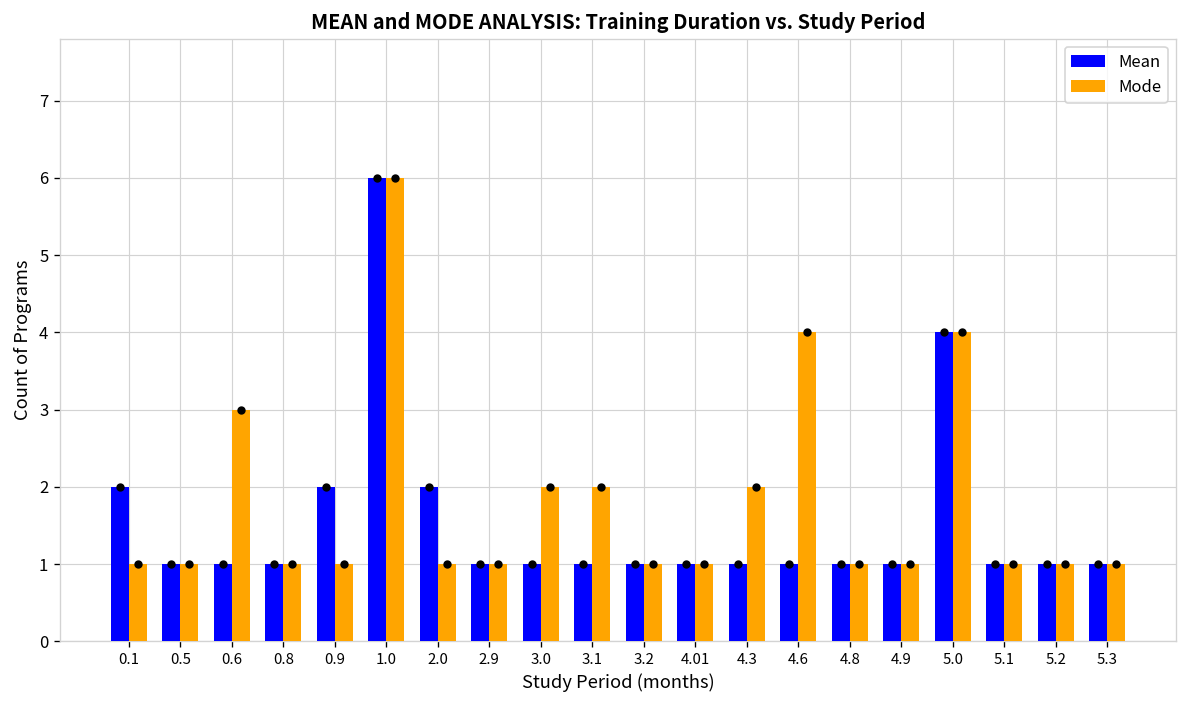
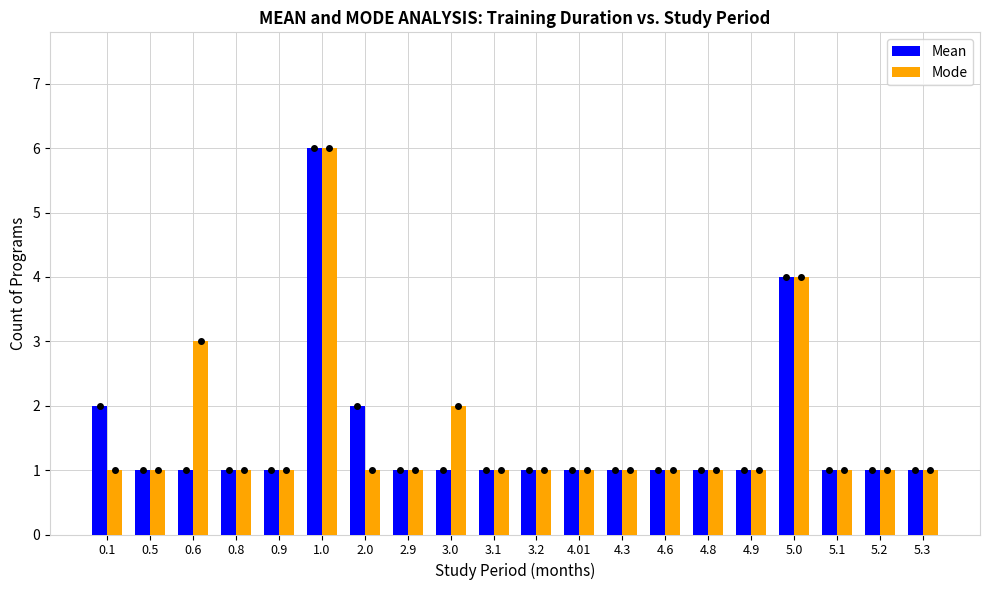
Mean, 0.9: 2 -> 1
Mode, 3.1: 2 -> 1
Mode, 4.3: 2 -> 1
Mode, 4.6: 4 -> 1
